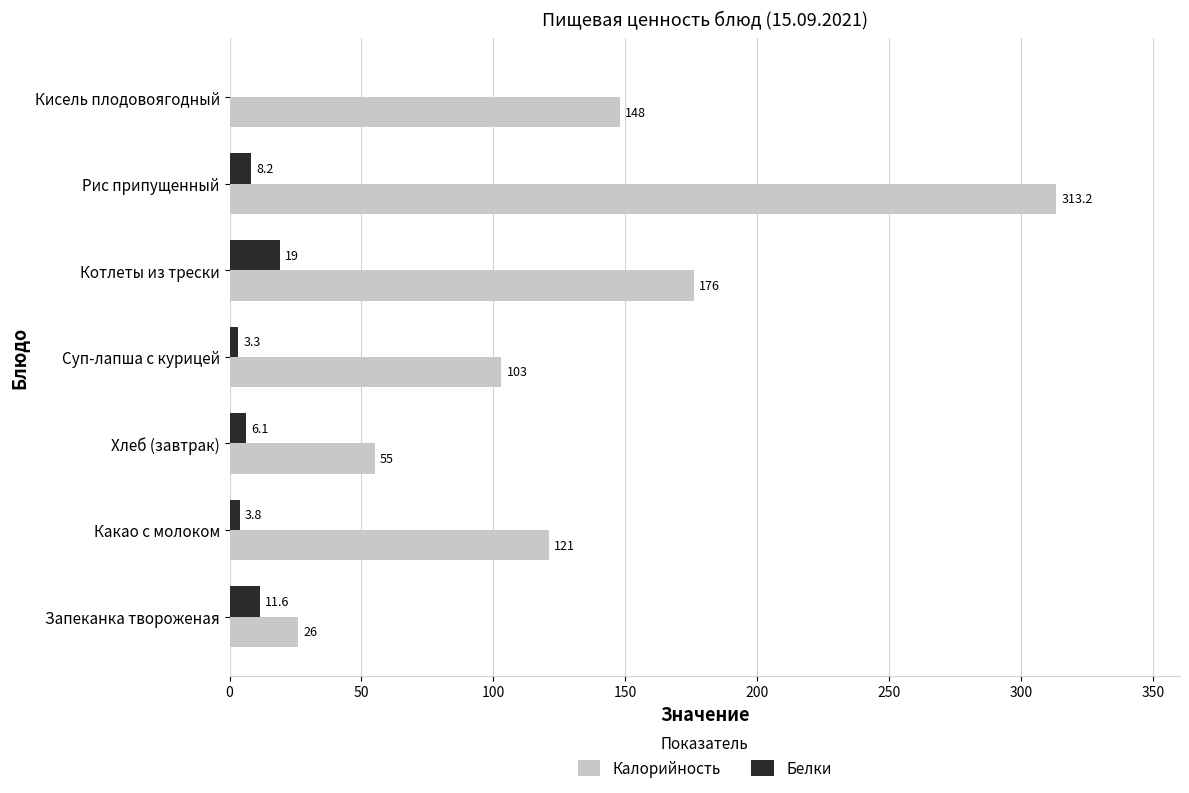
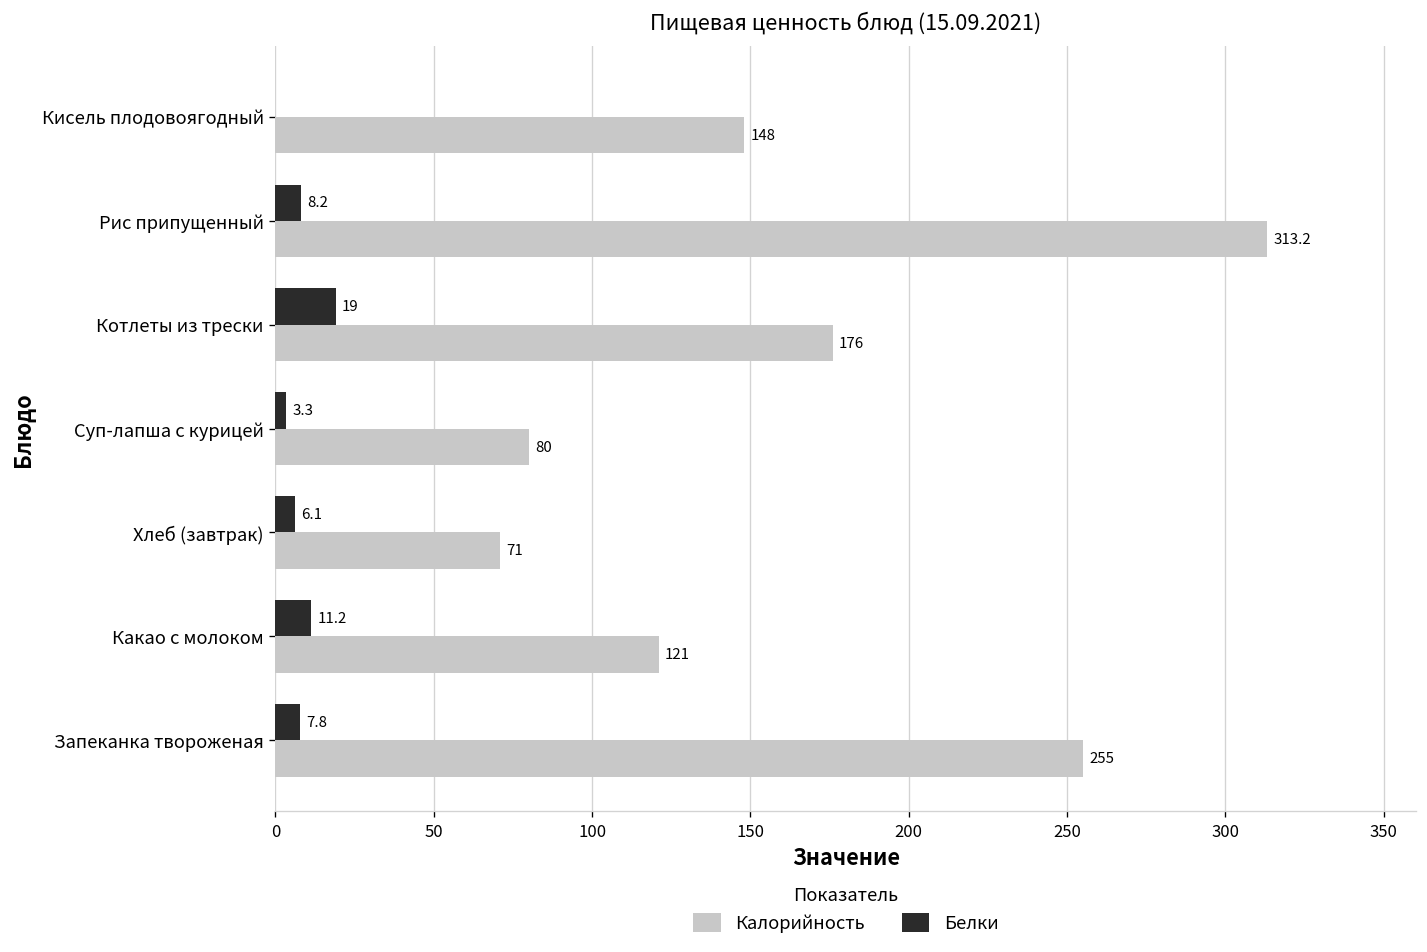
Калорийность, Суп-лапша с курицей: 103 -> 80
Калорийность, Хлеб (завтрак): 55 -> 71
Белки, Какао с молоком: 3.8 -> 11.2
Белки, Запеканка твороженая: 11.6 -> 7.8
Калорийность, Запеканка твороженая: 26 -> 255
